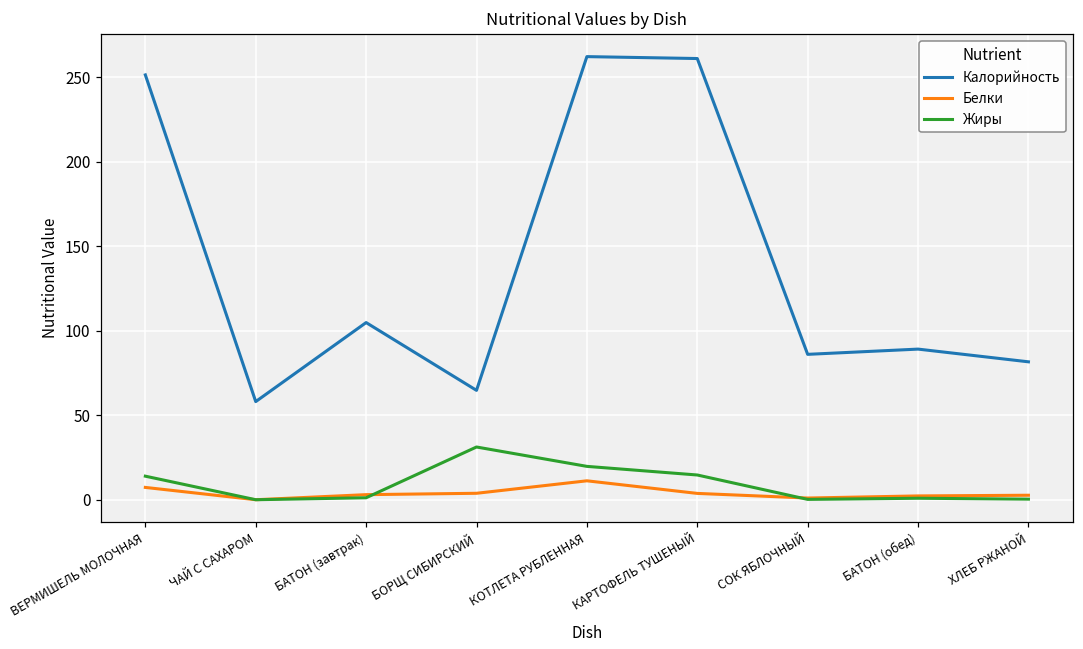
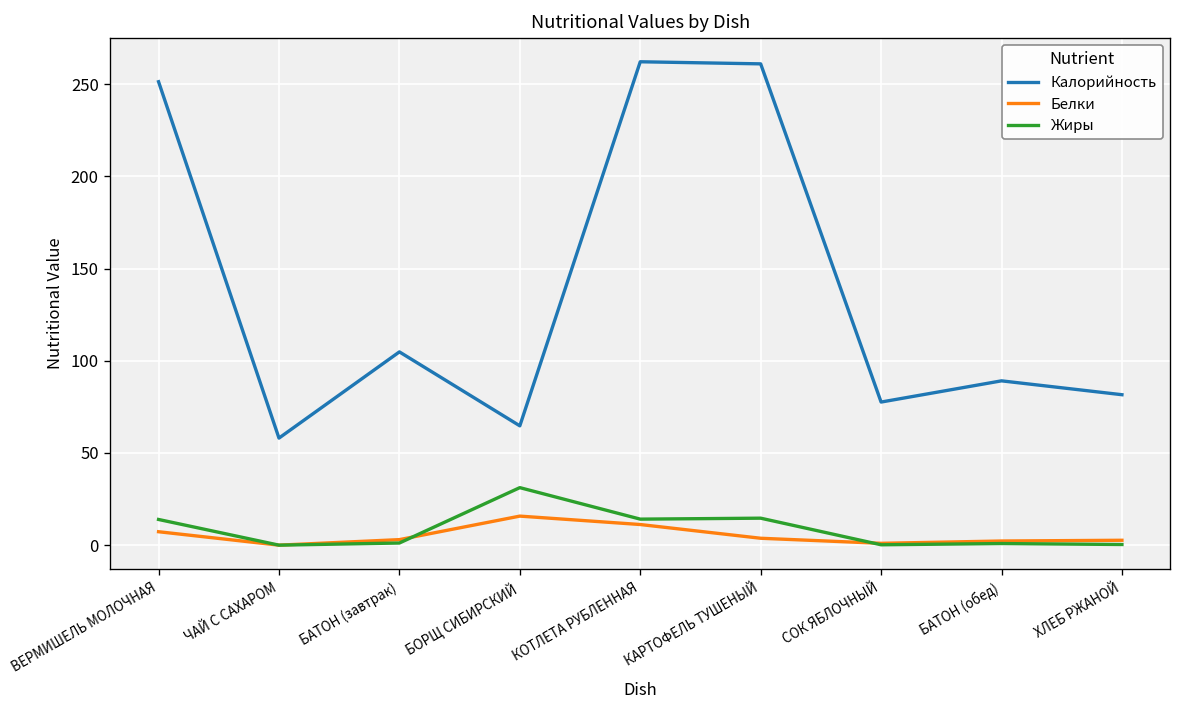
Белки, БОРЩ СИБИРСКИЙ: 4 -> 16
Жиры, КОТЛЕТА РУБЛЕННАЯ: 20 -> 14
Калорийность, СОК ЯБЛОЧНЫЙ: 86 -> 78
